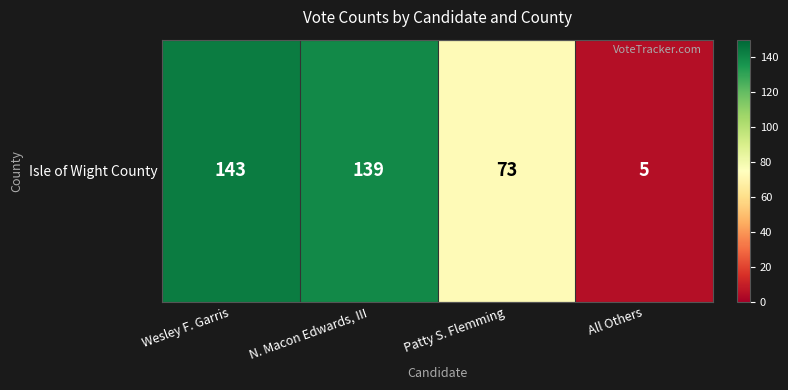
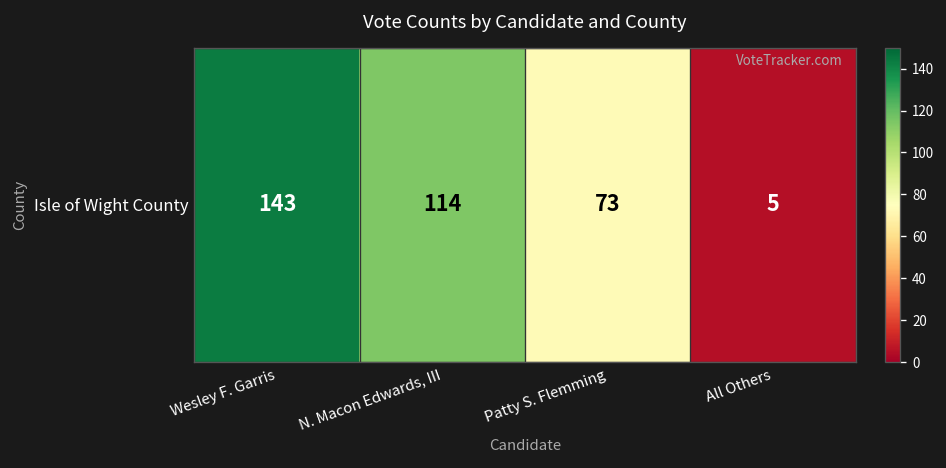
Isle of Wight County, N. Macon Edwards, III: 139 -> 114
